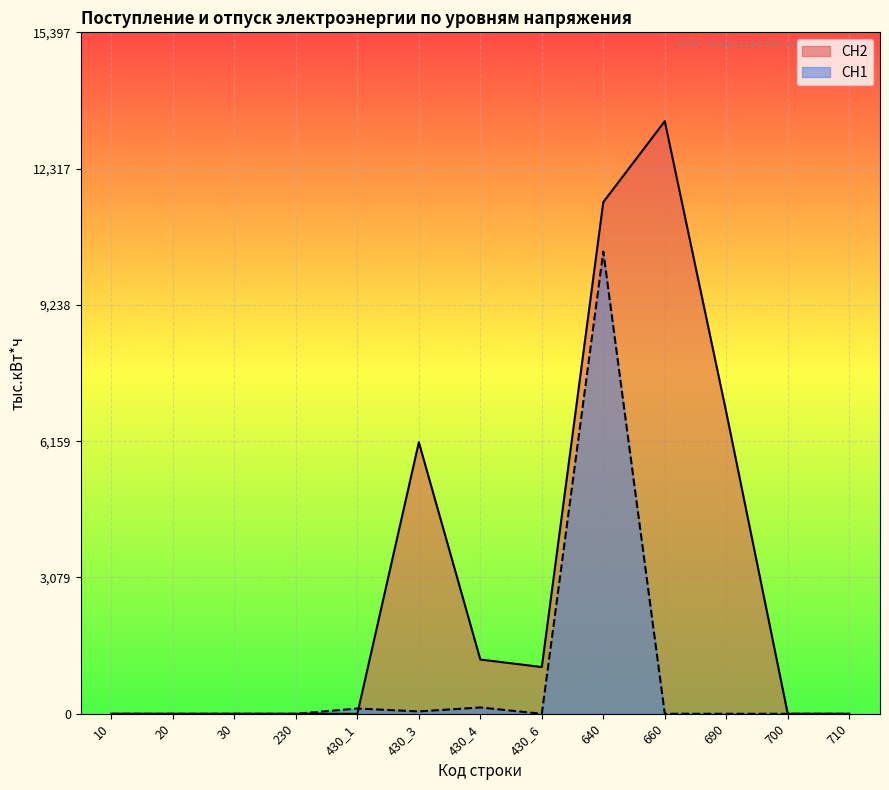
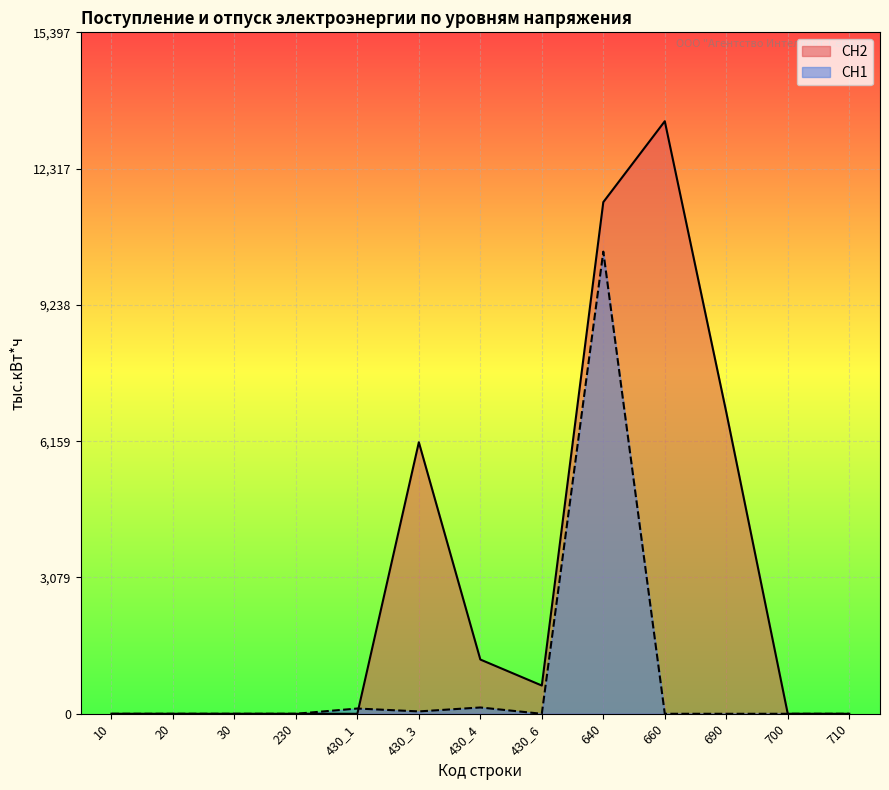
СН2, 430_6: 1,100 -> 600
